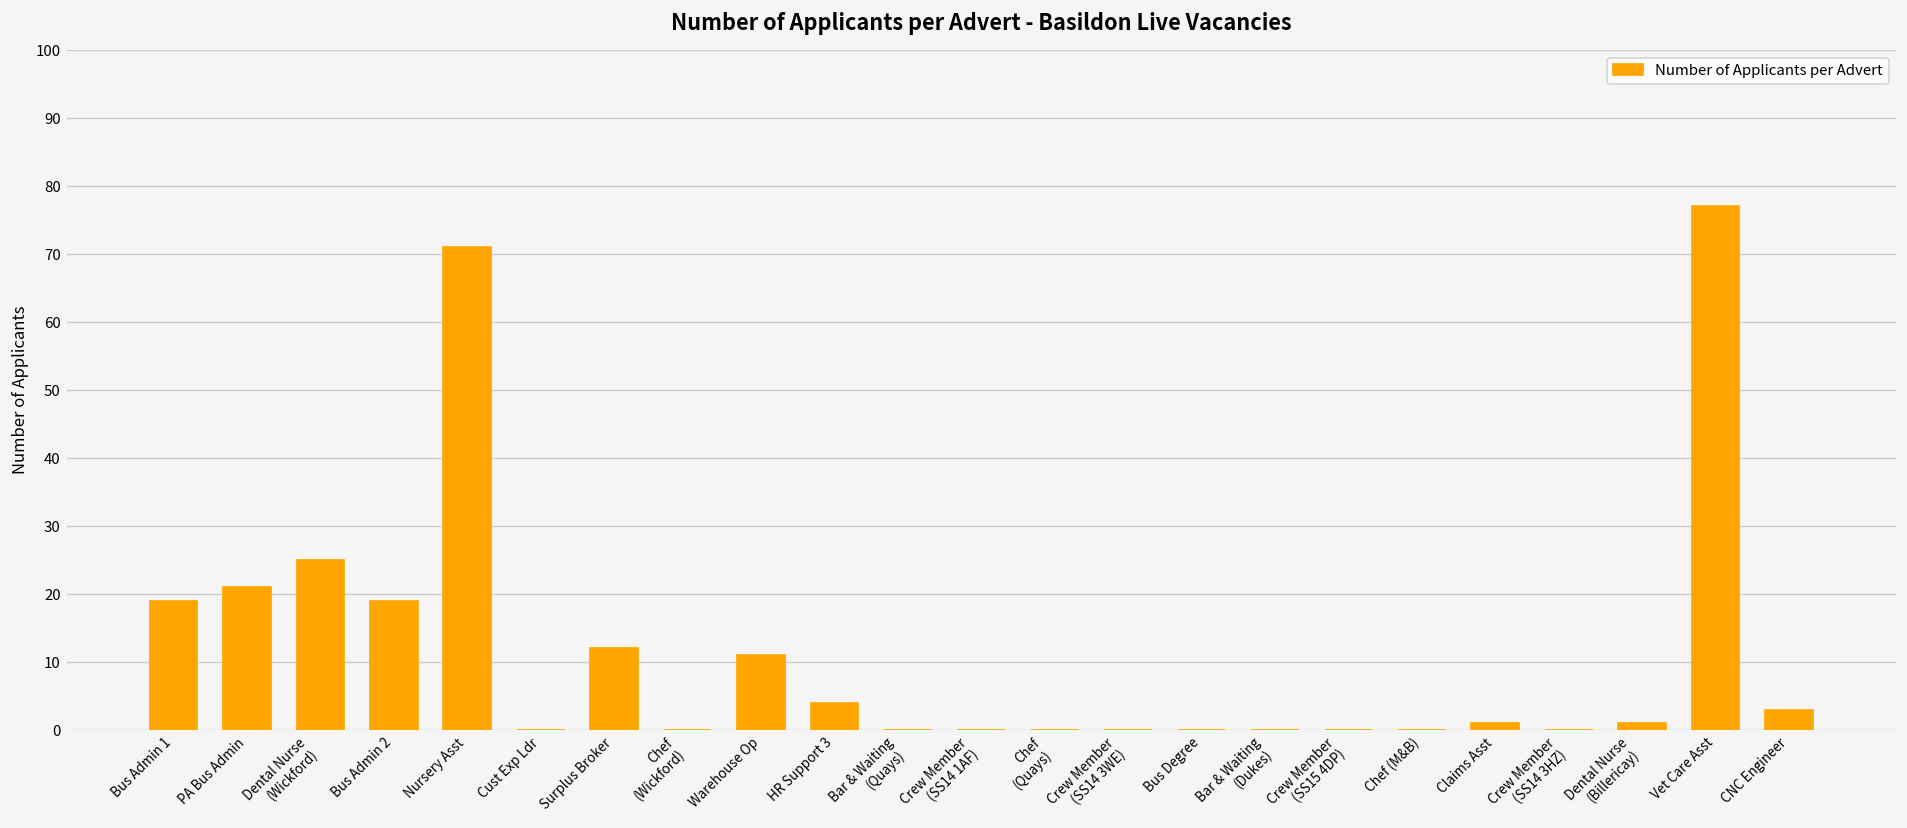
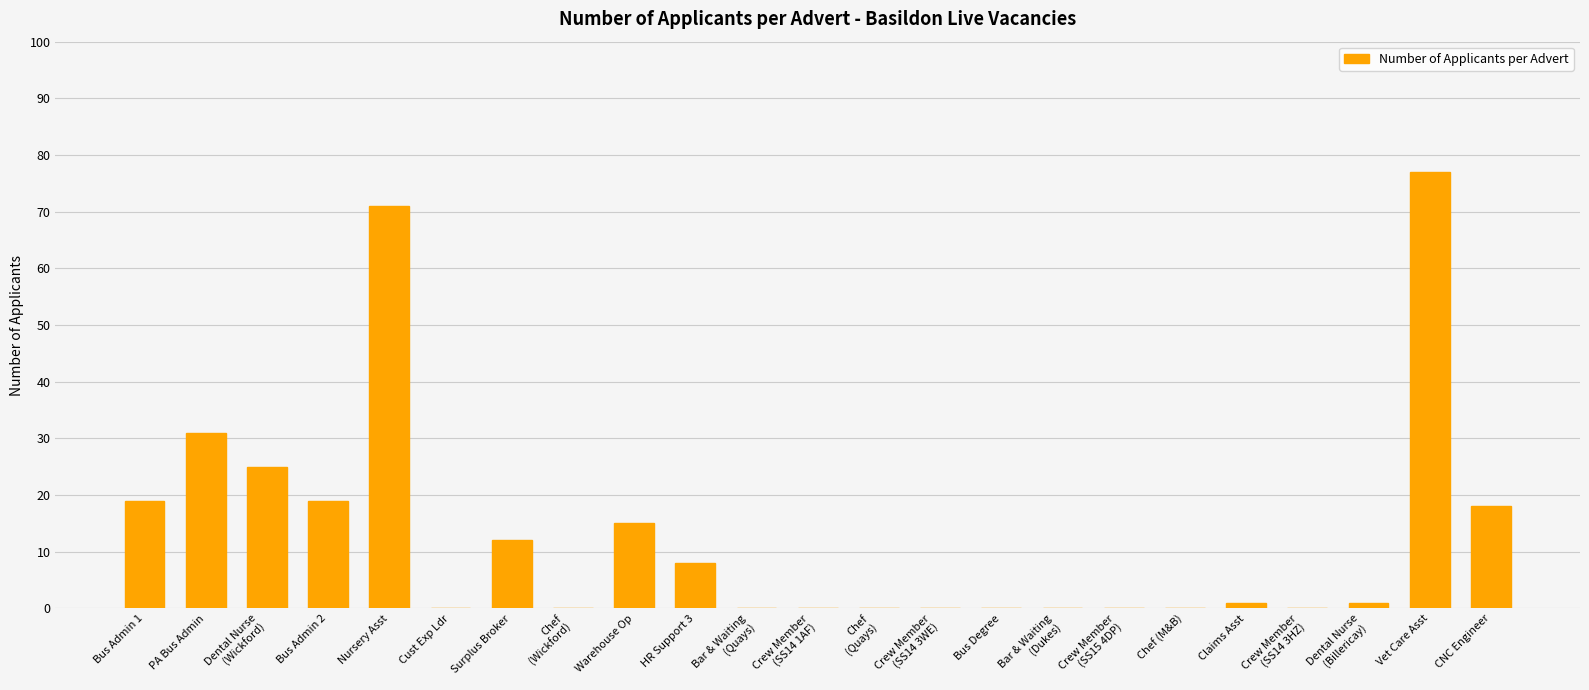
PA Bus Admin: 21 -> 31
Warehouse Op: 11 -> 15
HR Support 3: 4 -> 8
CNC Engineer: 3 -> 18
